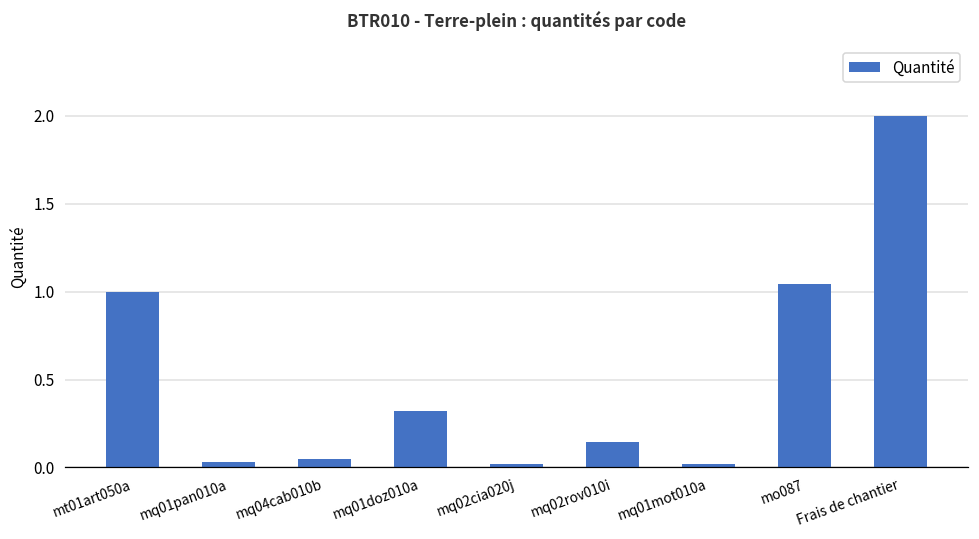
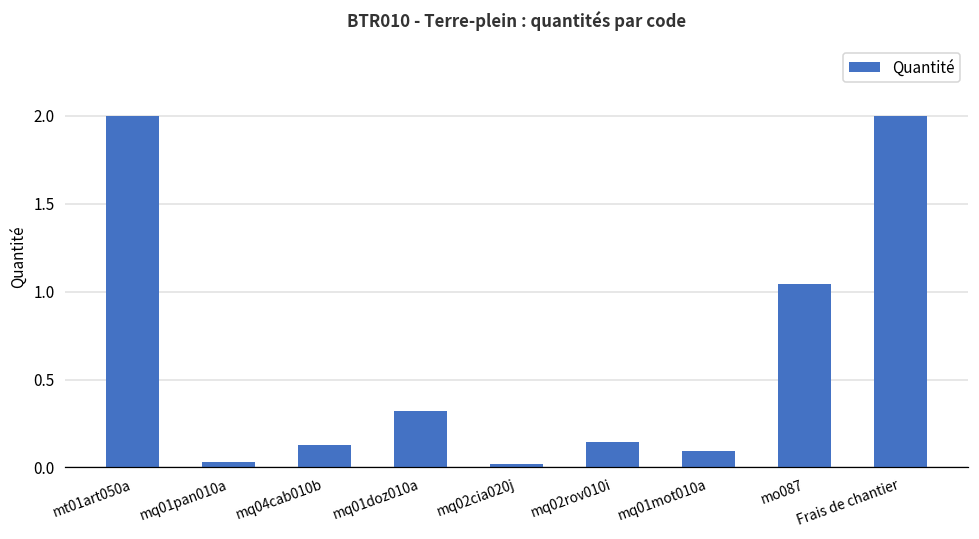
mt01art050a: 1 -> 2
mq04cab010b: 0.05 -> 0.13
mq01mot010a: 0.02 -> 0.10
